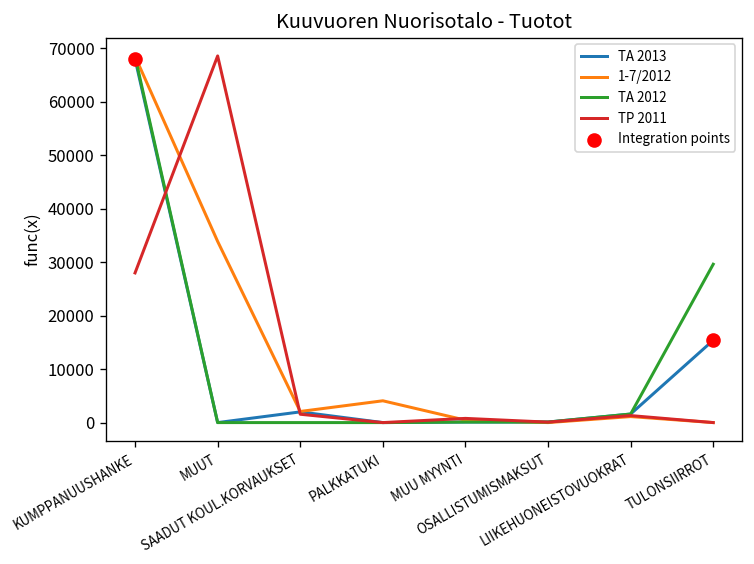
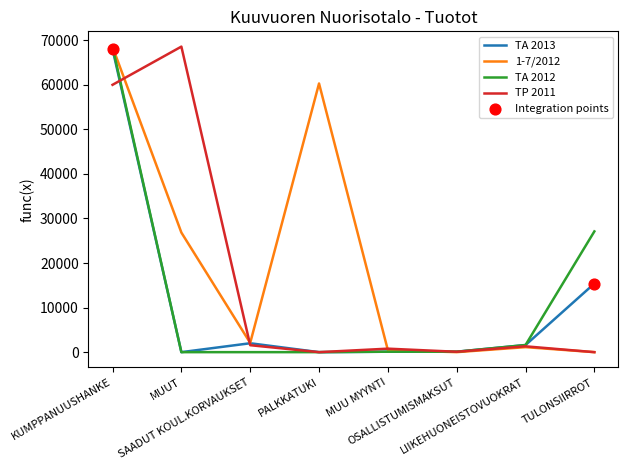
TP 2011, KUMPPANUUSHANKE: 28000 -> 60000
1-7/2012, MUUT: 34000 -> 27000
1-7/2012, PALKKATUKI: 4000 -> 60000
TA 2012, TULONSIIRROT: 30000 -> 27000
